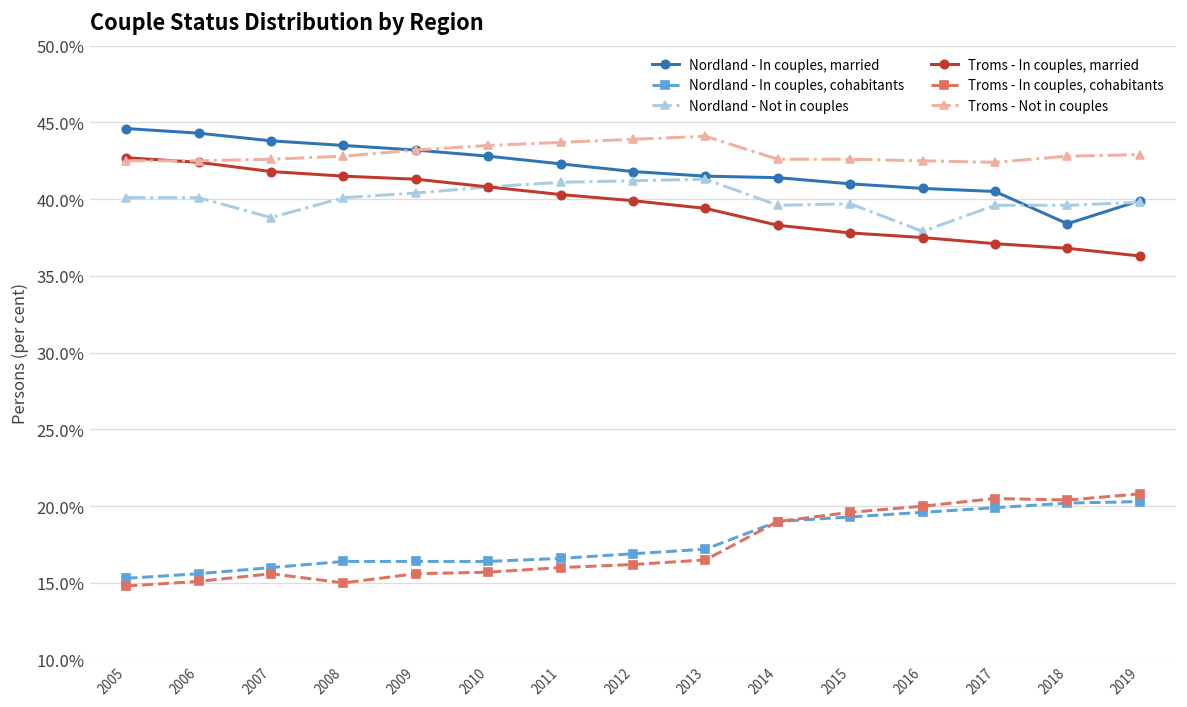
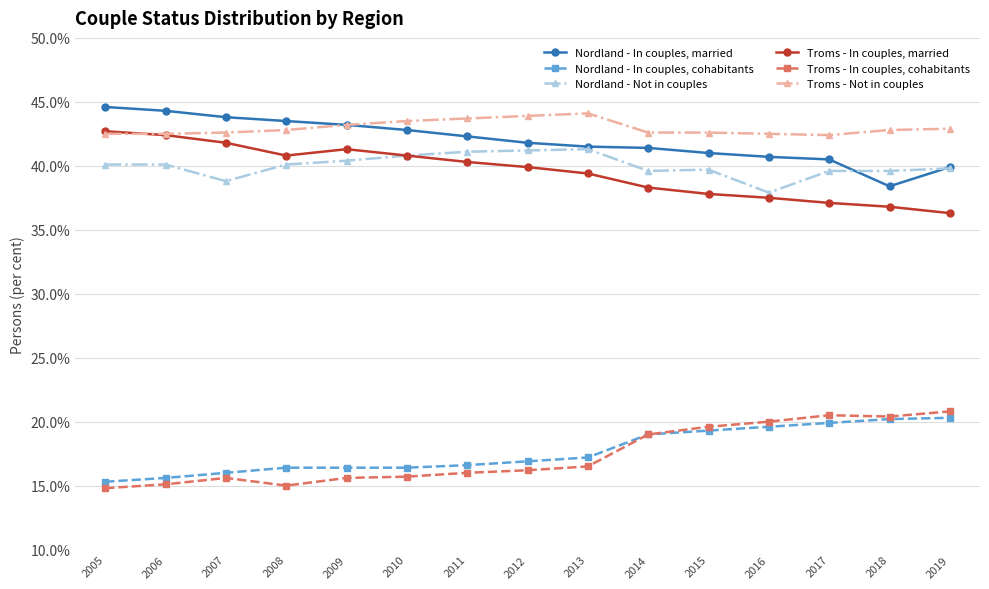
Troms - In couples, married, 2008: 41.5% -> 40.8%
